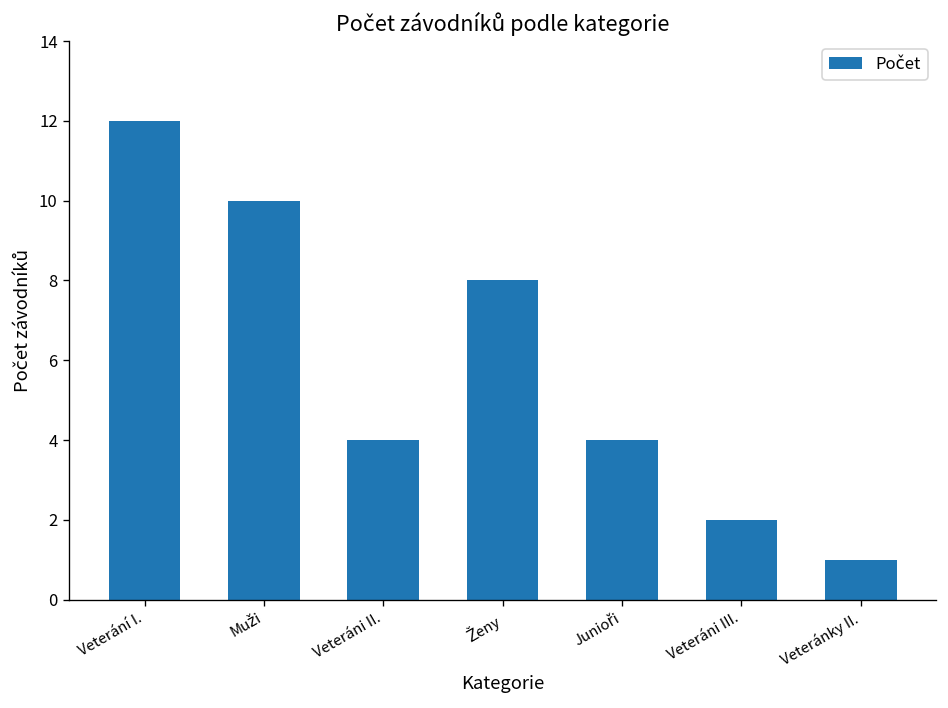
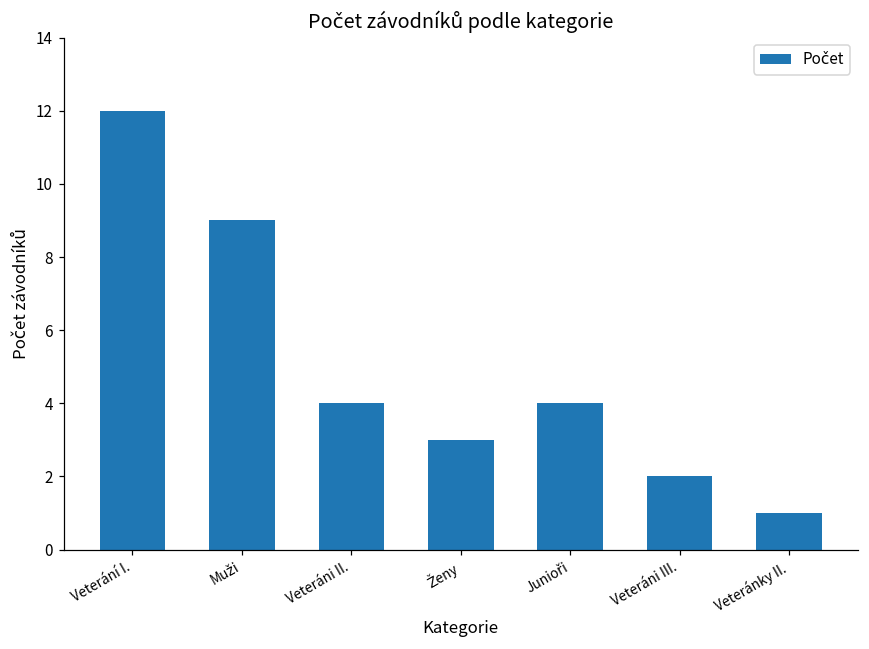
Muži: 10 -> 9
Ženy: 8 -> 3
